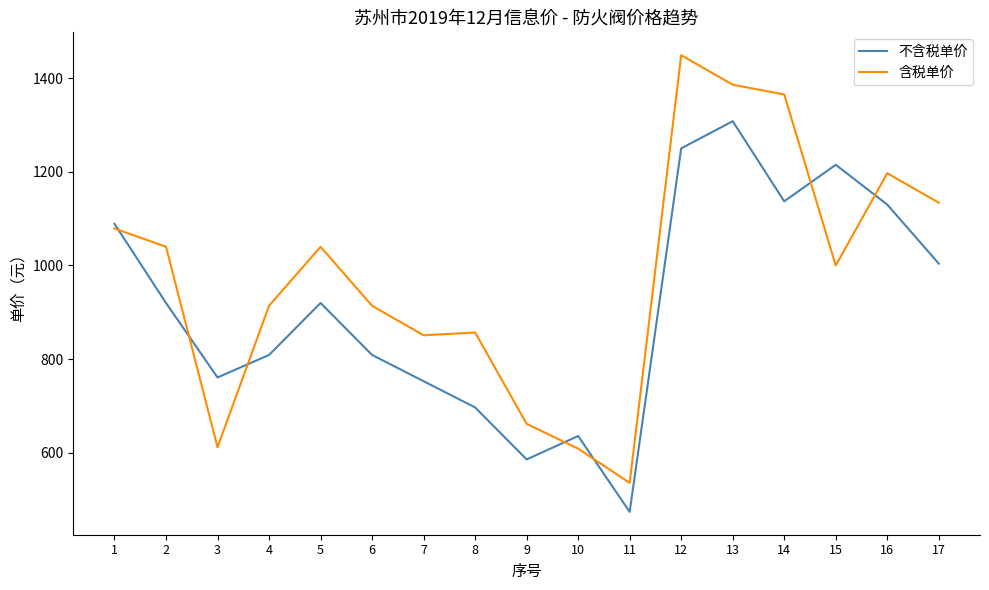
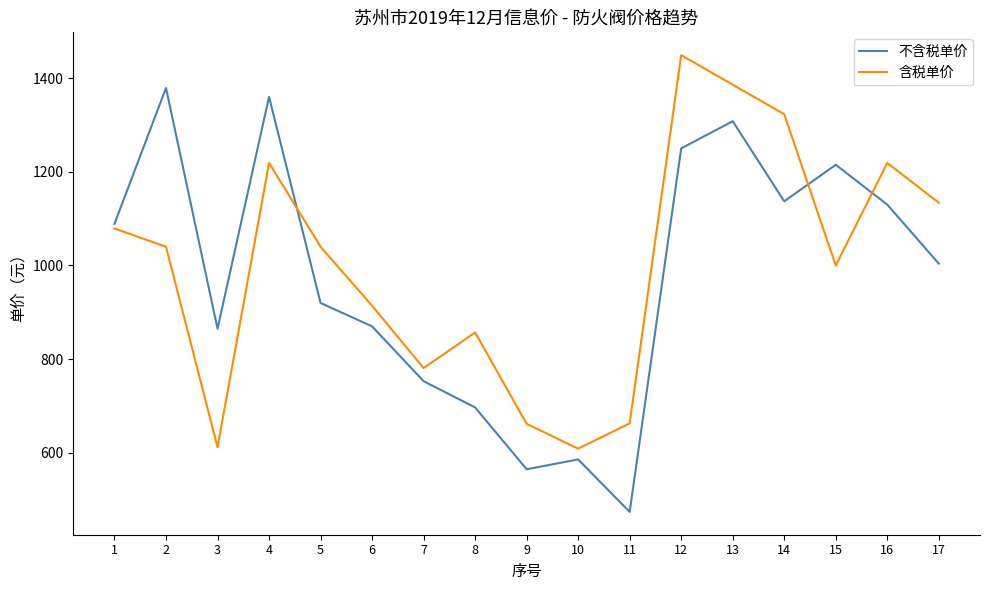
不含税单价, 2: 920 -> 1380
不含税单价, 3: 760 -> 870
不含税单价, 4: 810 -> 1360
含税单价, 4: 910 -> 1220
不含税单价, 6: 810 -> 870
含税单价, 7: 850 -> 780
不含税单价, 9: 590 -> 570
不含税单价, 10: 640 -> 590
含税单价, 11: 540 -> 660
含税单价, 14: 1370 -> 1320
含税单价, 16: 1200 -> 1220
